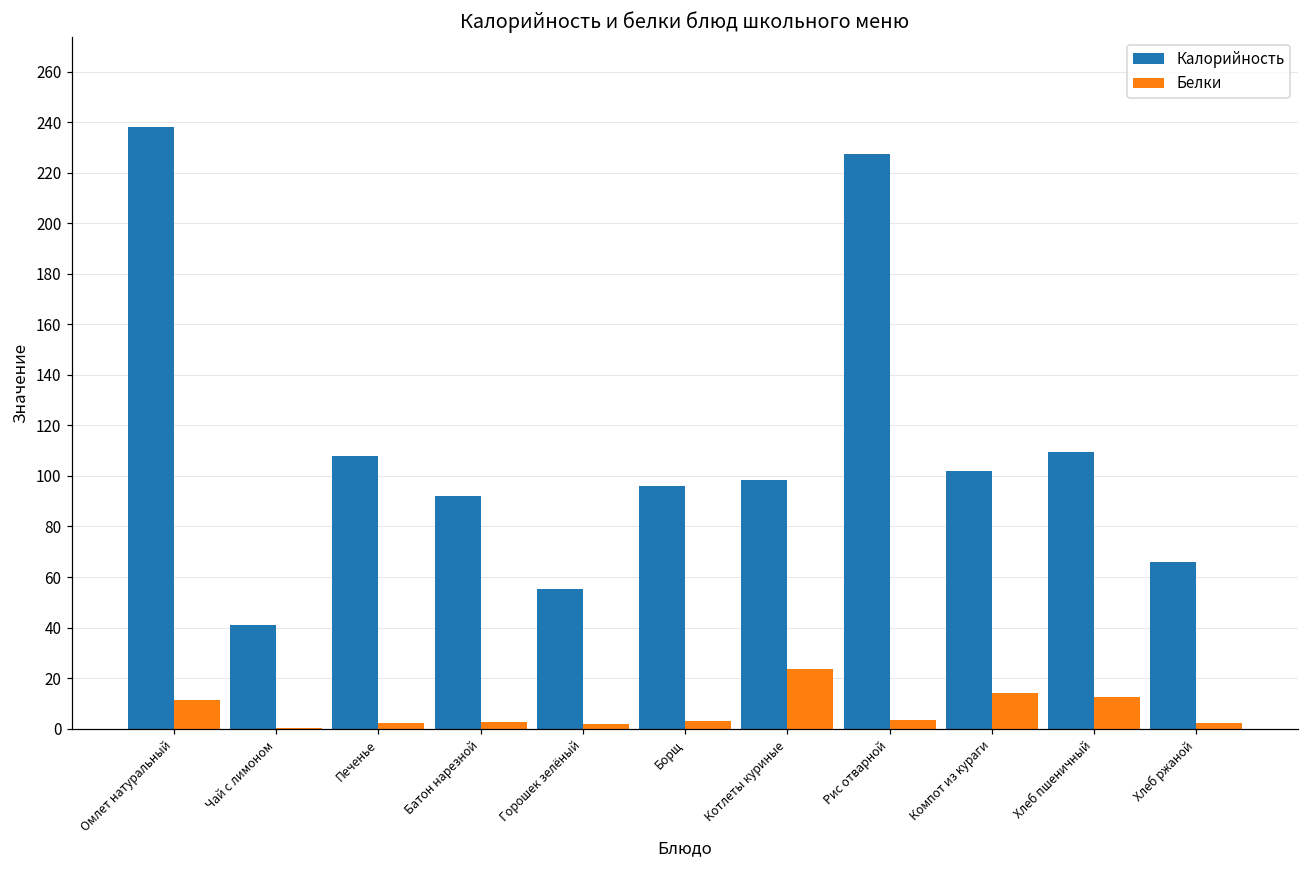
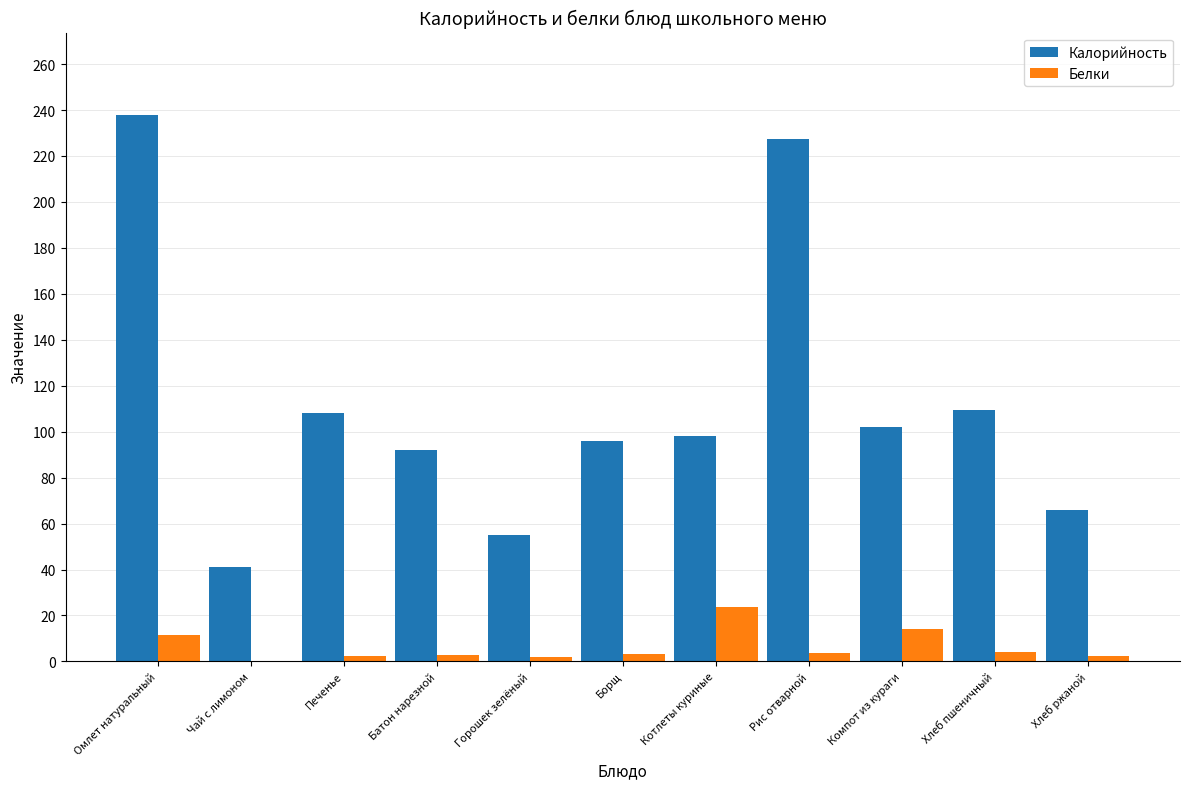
Белки, Хлеб пшеничный: 13 -> 4
